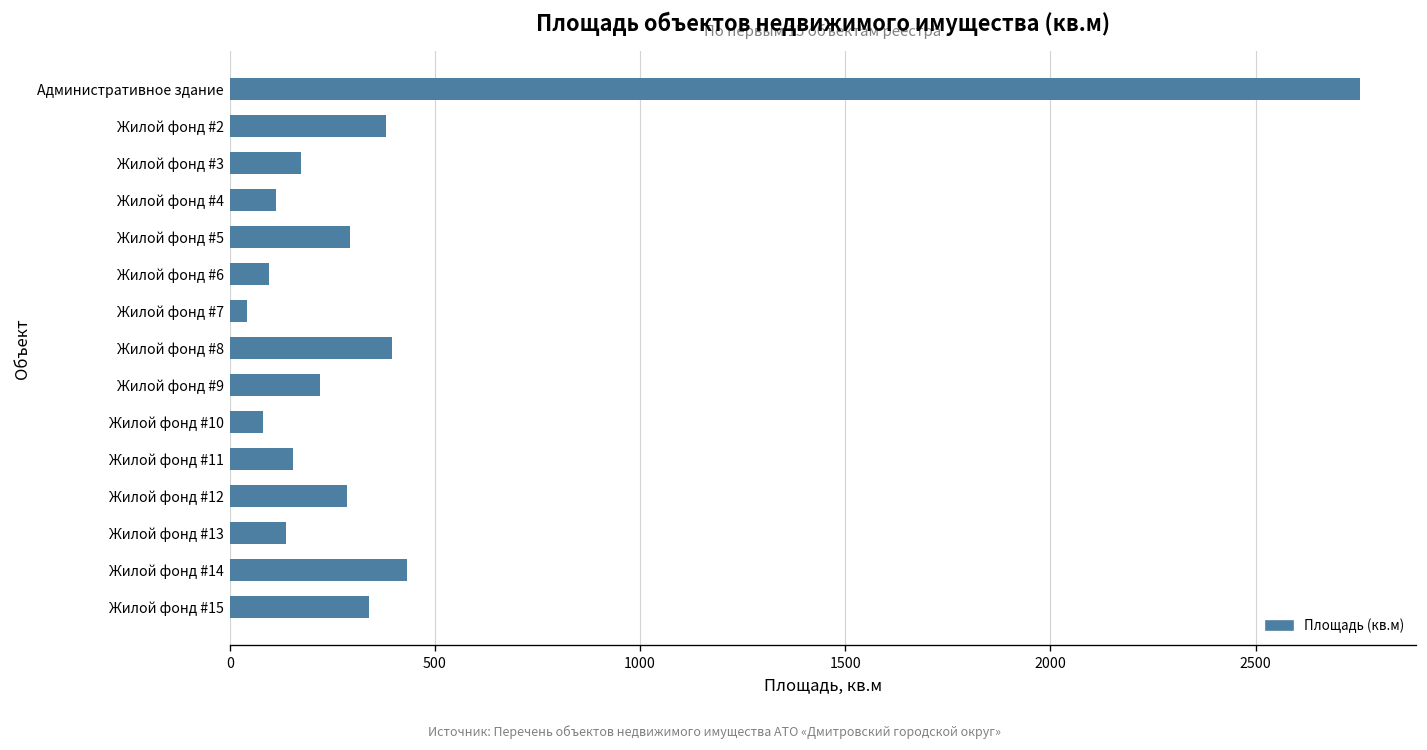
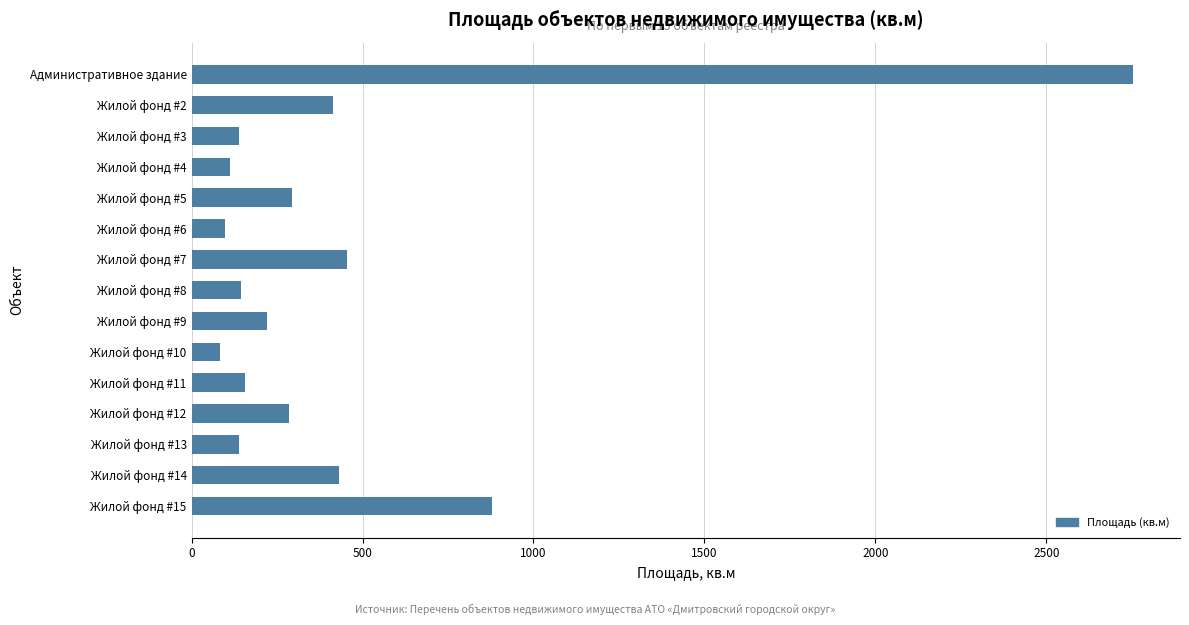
Жилой фонд #2: 380 -> 410
Жилой фонд #3: 170 -> 140
Жилой фонд #7: 40 -> 460
Жилой фонд #8: 400 -> 150
Жилой фонд #15: 340 -> 880
